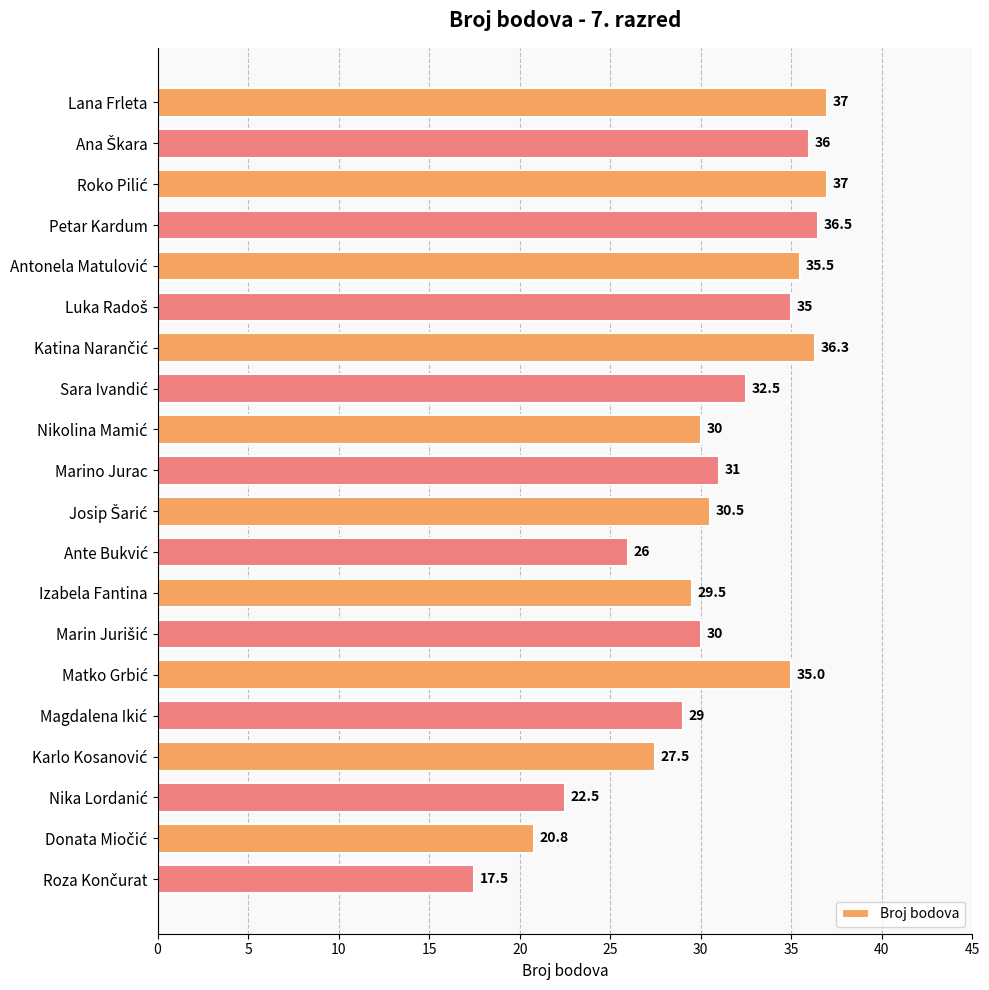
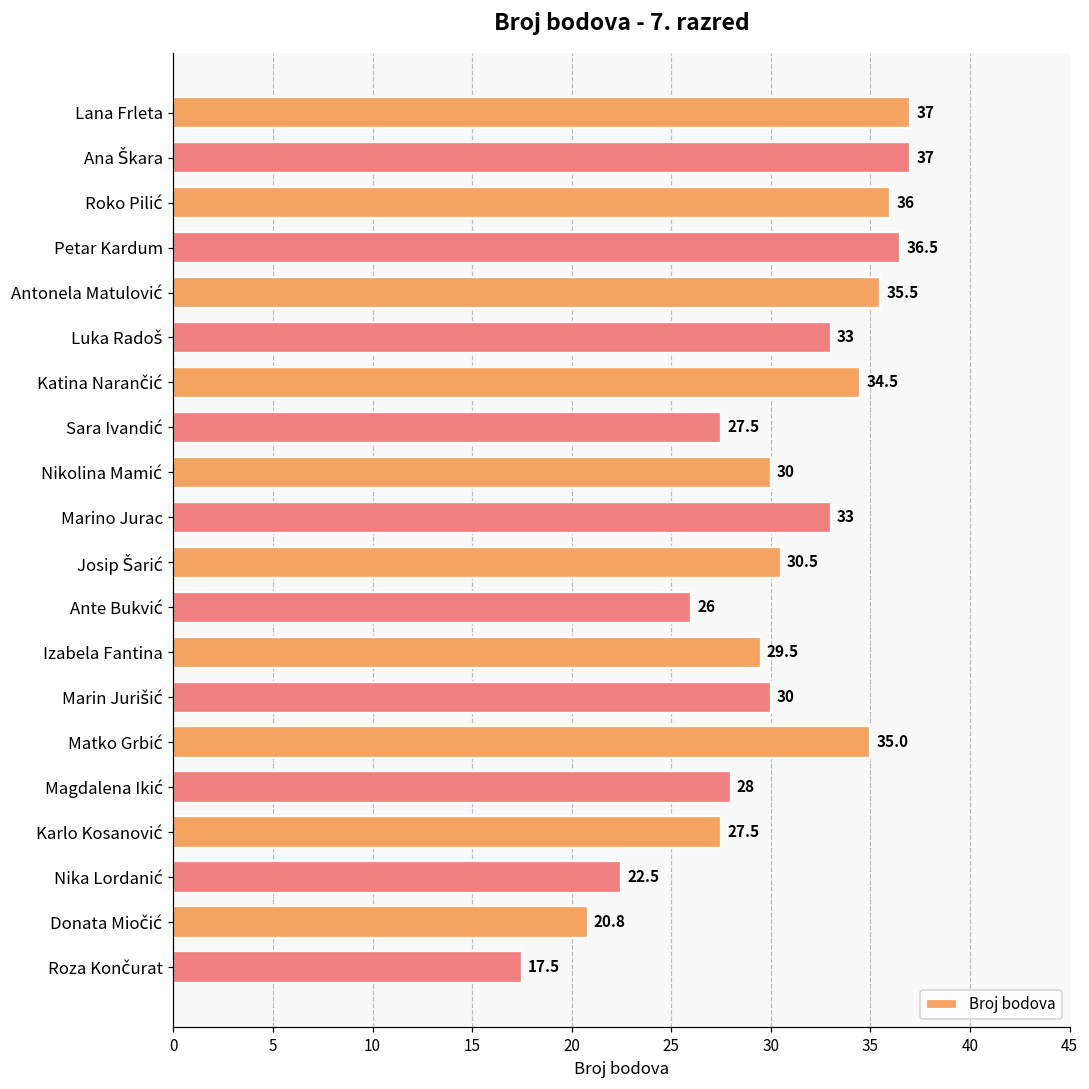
Ana Škara: 36 -> 37
Roko Pilić: 37 -> 36
Luka Radoš: 35 -> 33
Katina Narančić: 36.3 -> 34.5
Sara Ivandić: 32.5 -> 27.5
Marino Jurac: 31 -> 33
Magdalena Ikić: 29 -> 28
